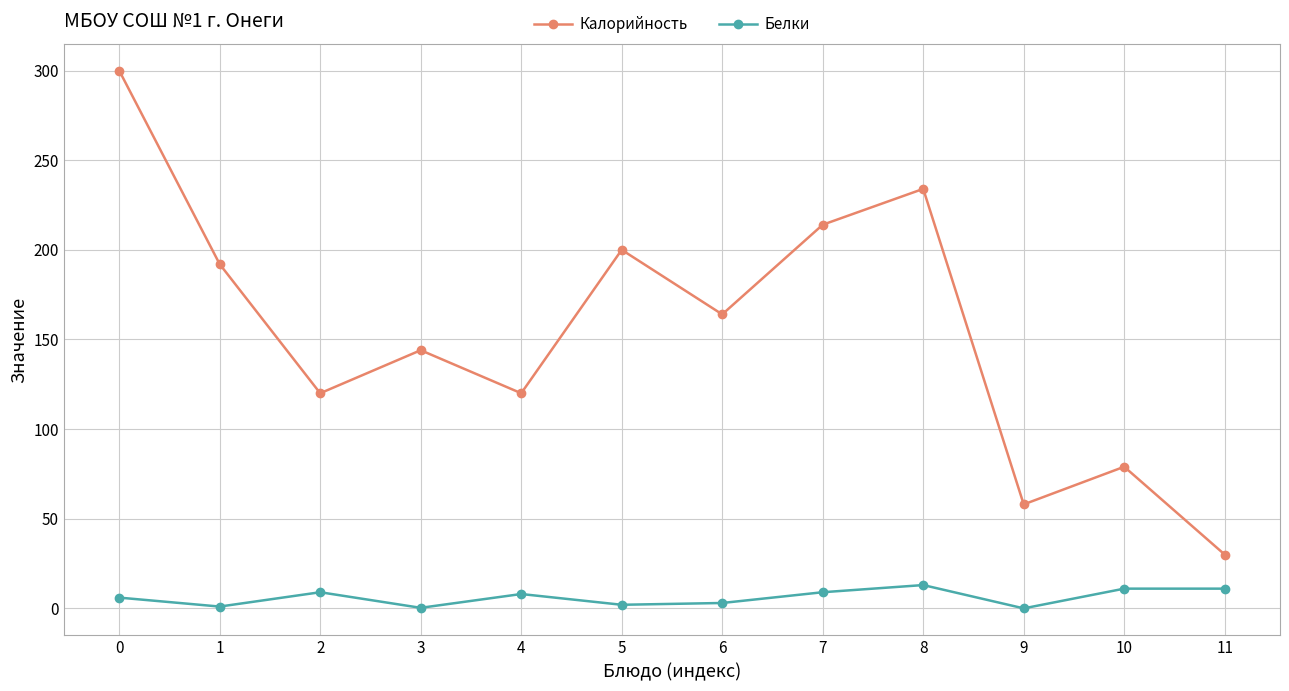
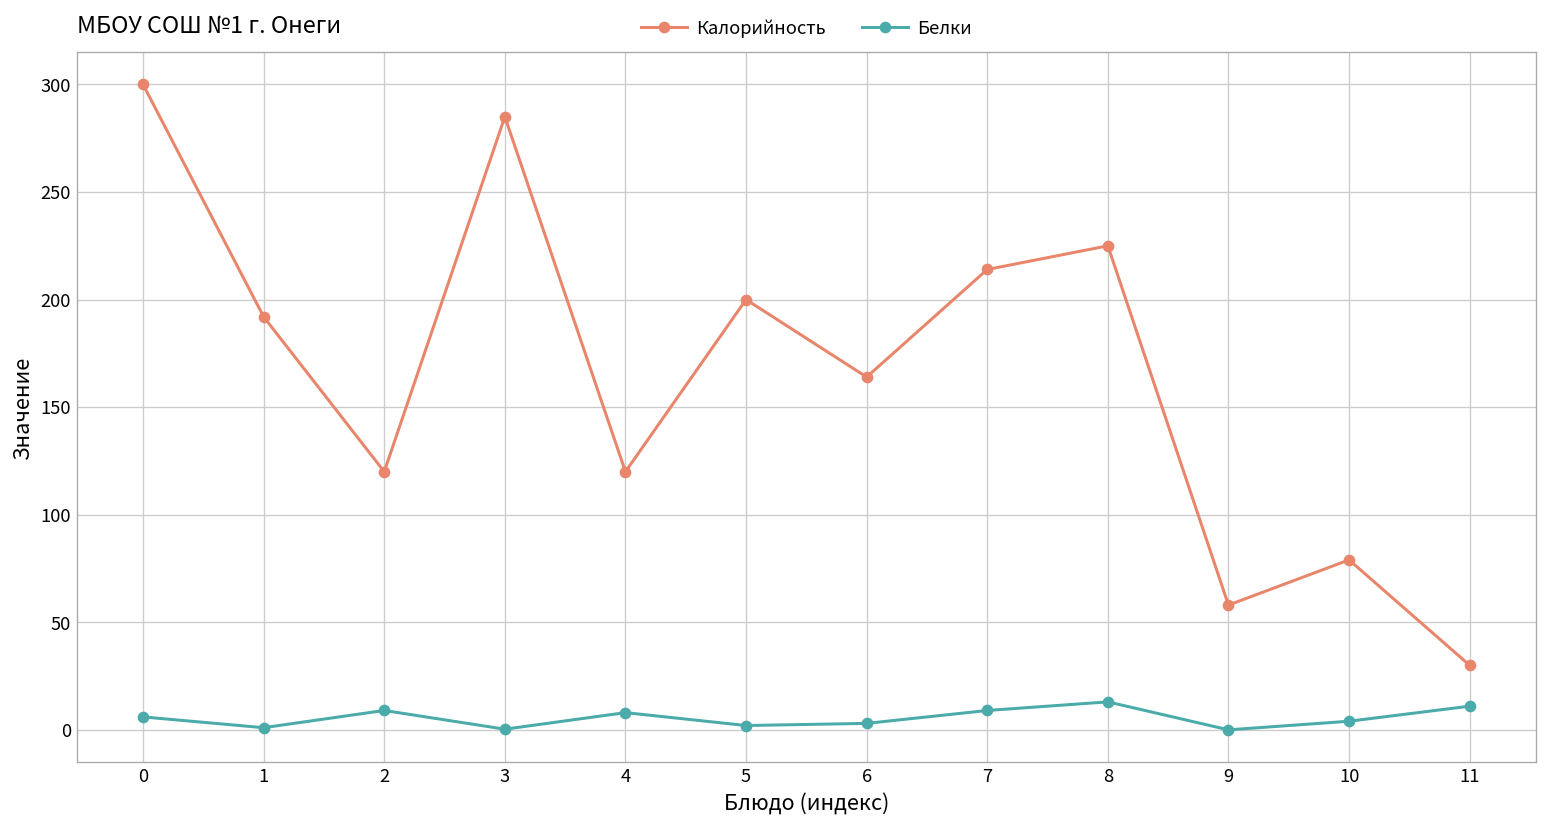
Калорийность, 3: 144 -> 285
Калорийность, 8: 234 -> 225
Белки, 10: 11 -> 4
